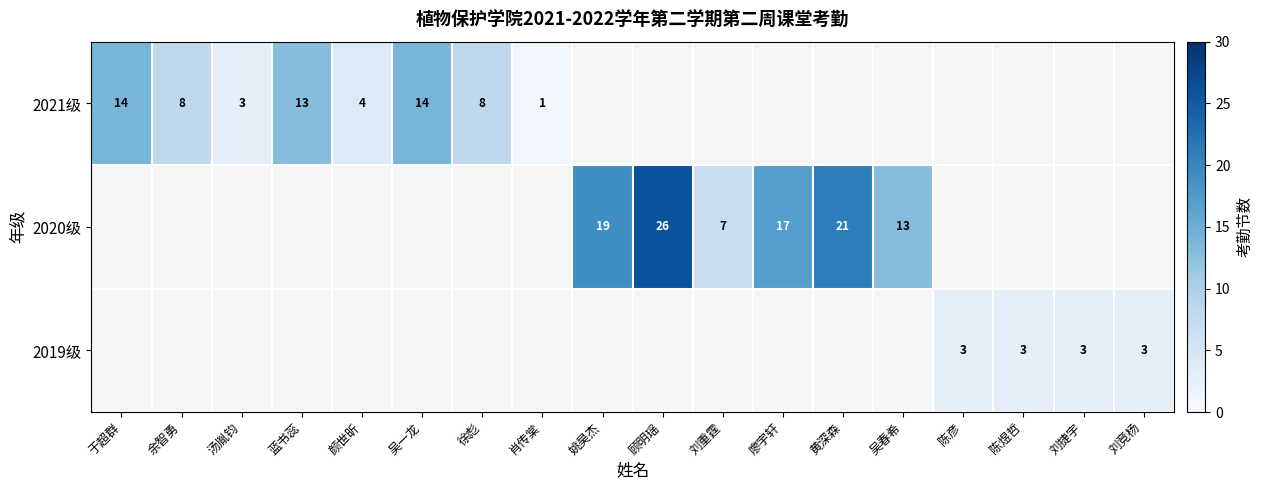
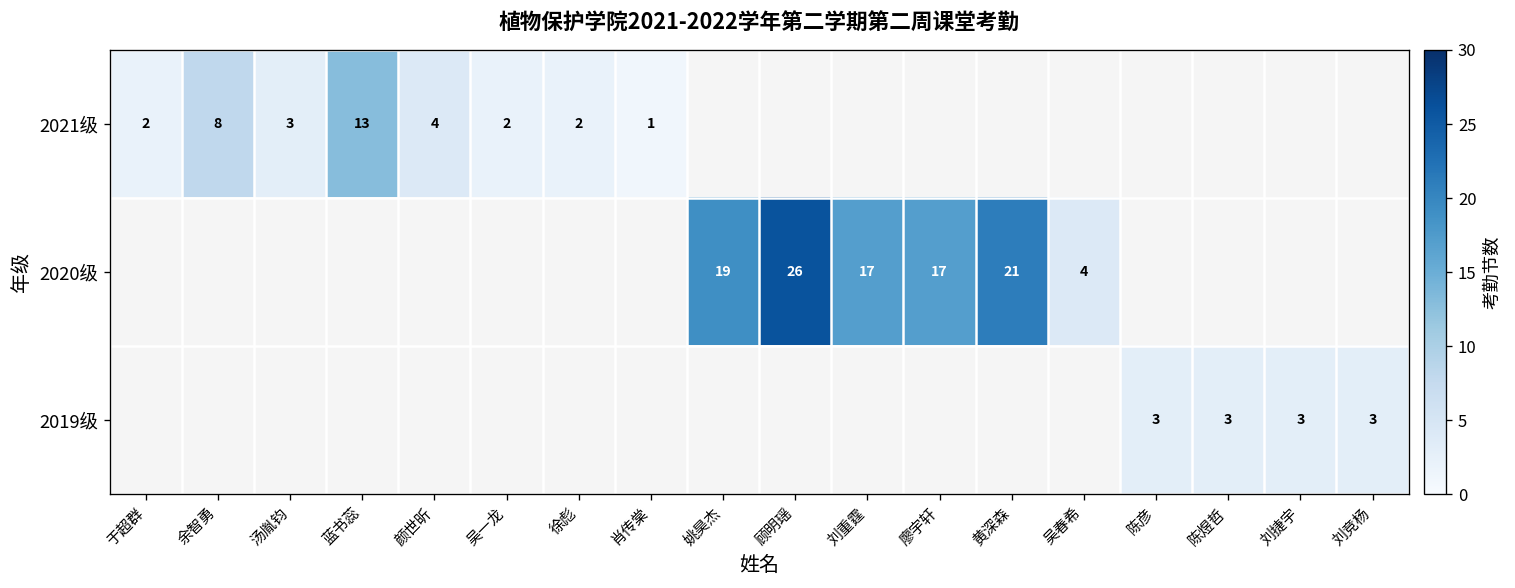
2021级, 于超群: 14 -> 2
2021级, 吴一龙: 14 -> 2
2021级, 徐彪: 8 -> 2
2020级, 刘重霆: 7 -> 17
2020级, 吴春希: 13 -> 4
